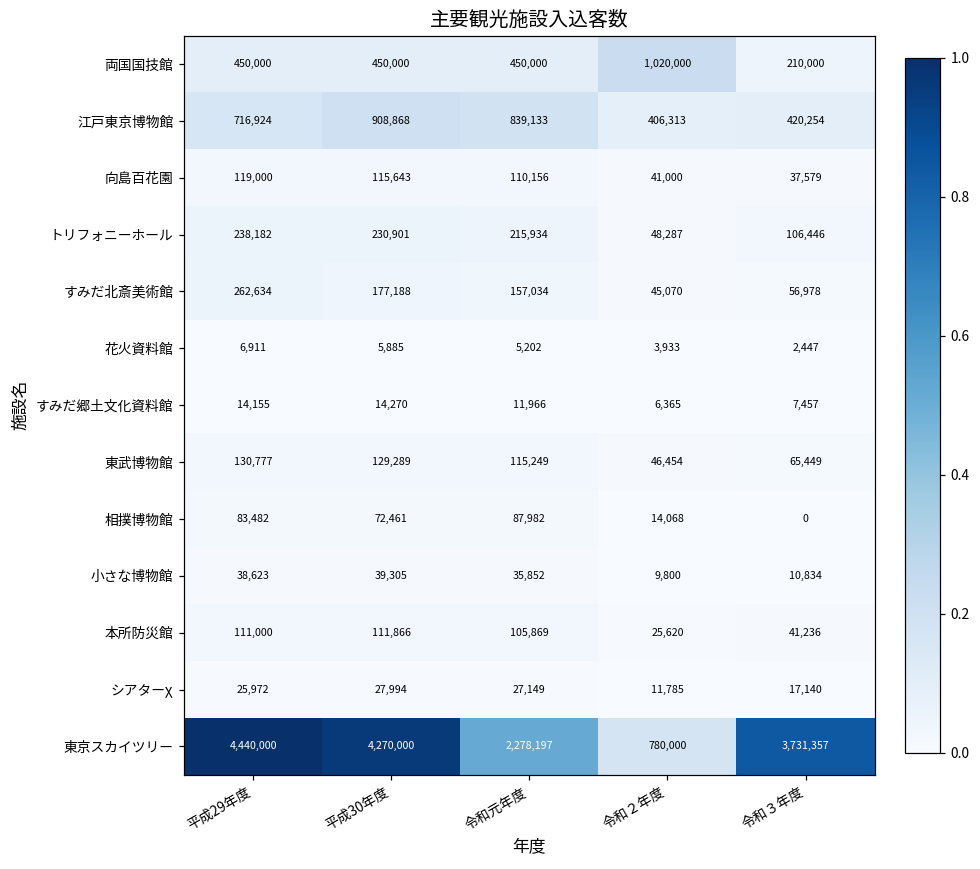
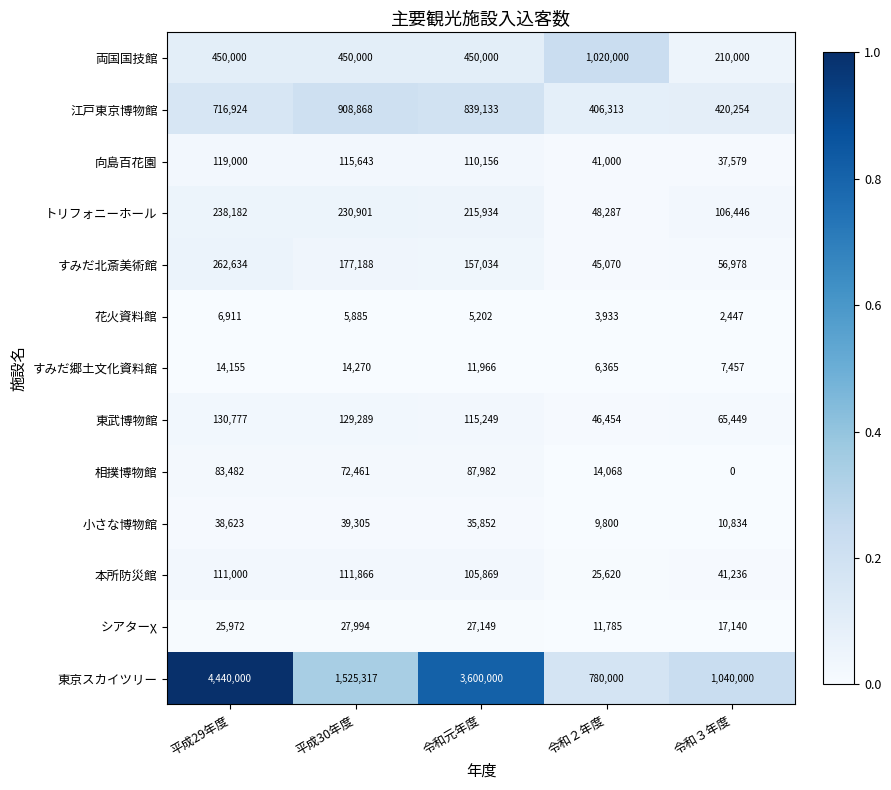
東京スカイツリー, 平成30年度: 4,270,000 -> 1,525,317
東京スカイツリー, 令和元年度: 2,278,197 -> 3,600,000
東京スカイツリー, 令和３年度: 3,731,357 -> 1,040,000
